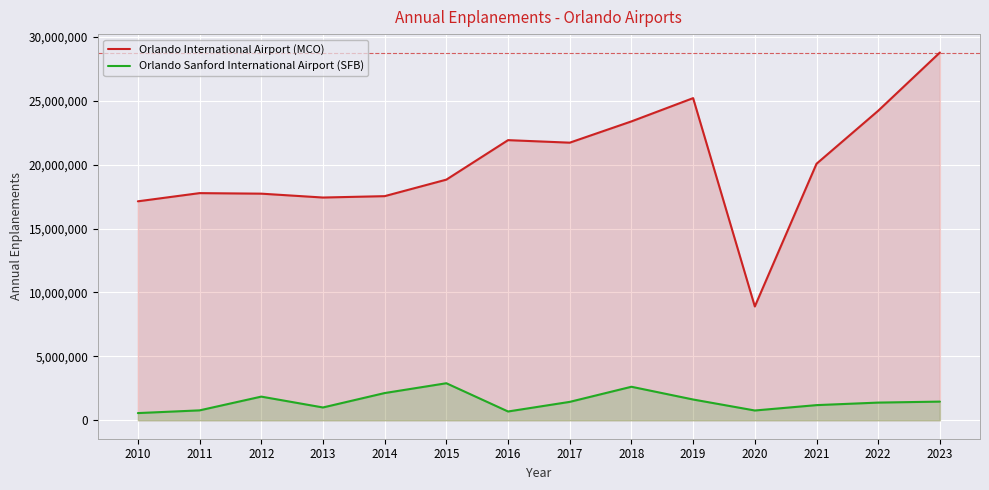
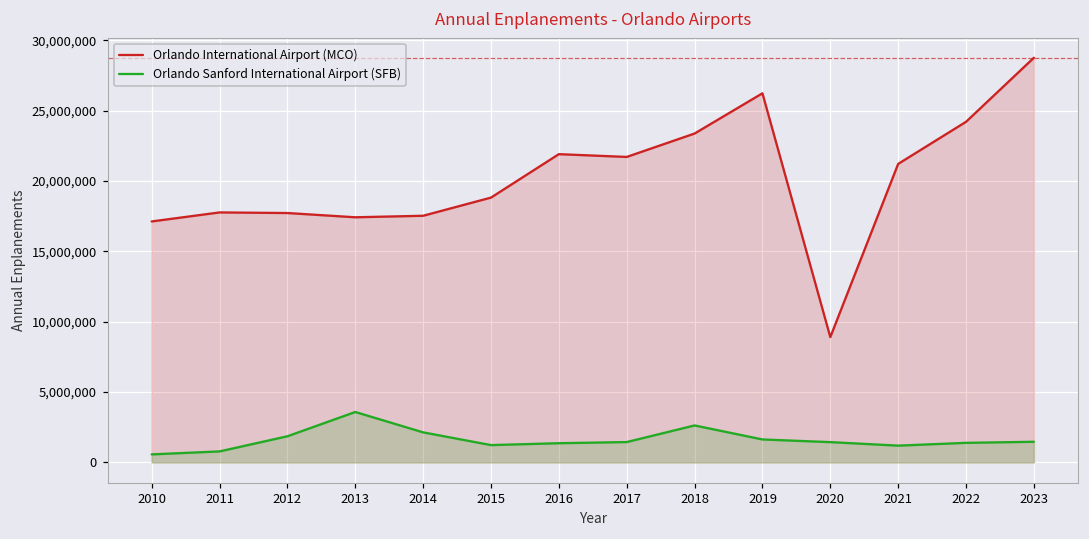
Orlando Sanford International Airport (SFB), 2013: 1,000,000 -> 3,600,000
Orlando Sanford International Airport (SFB), 2015: 2,900,000 -> 1,200,000
Orlando Sanford International Airport (SFB), 2016: 700,000 -> 1,400,000
Orlando International Airport (MCO), 2019: 25,200,000 -> 26,200,000
Orlando Sanford International Airport (SFB), 2020: 800,000 -> 1,400,000
Orlando International Airport (MCO), 2021: 20,100,000 -> 21,200,000
